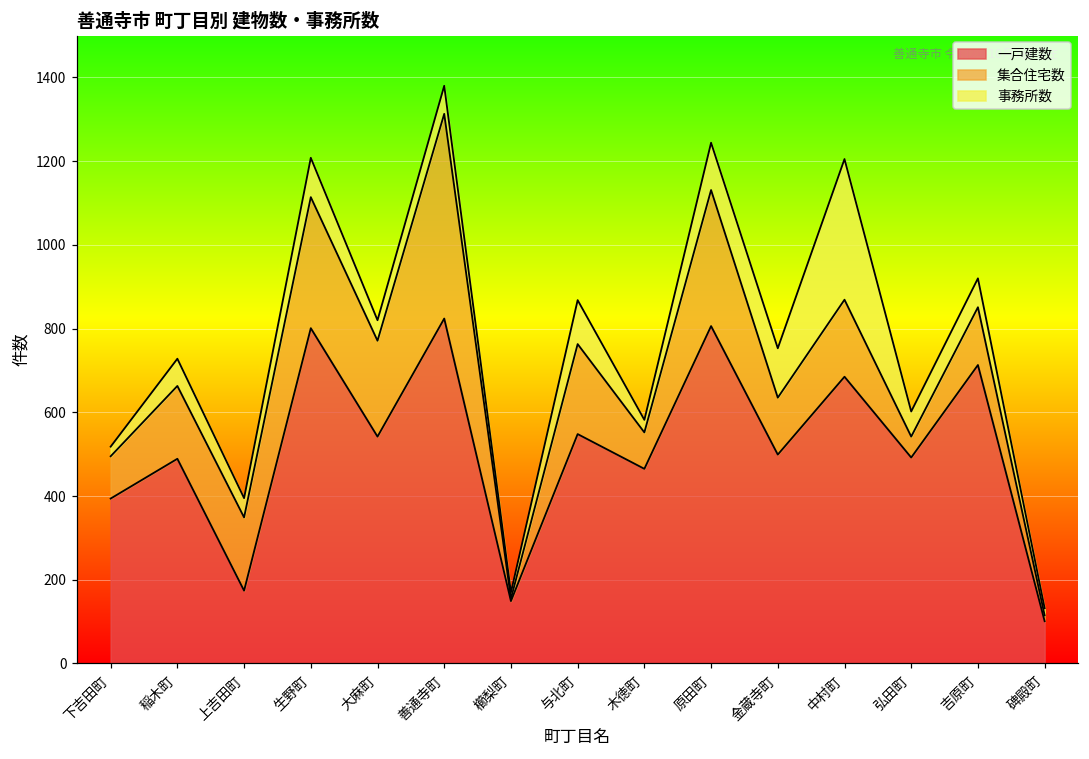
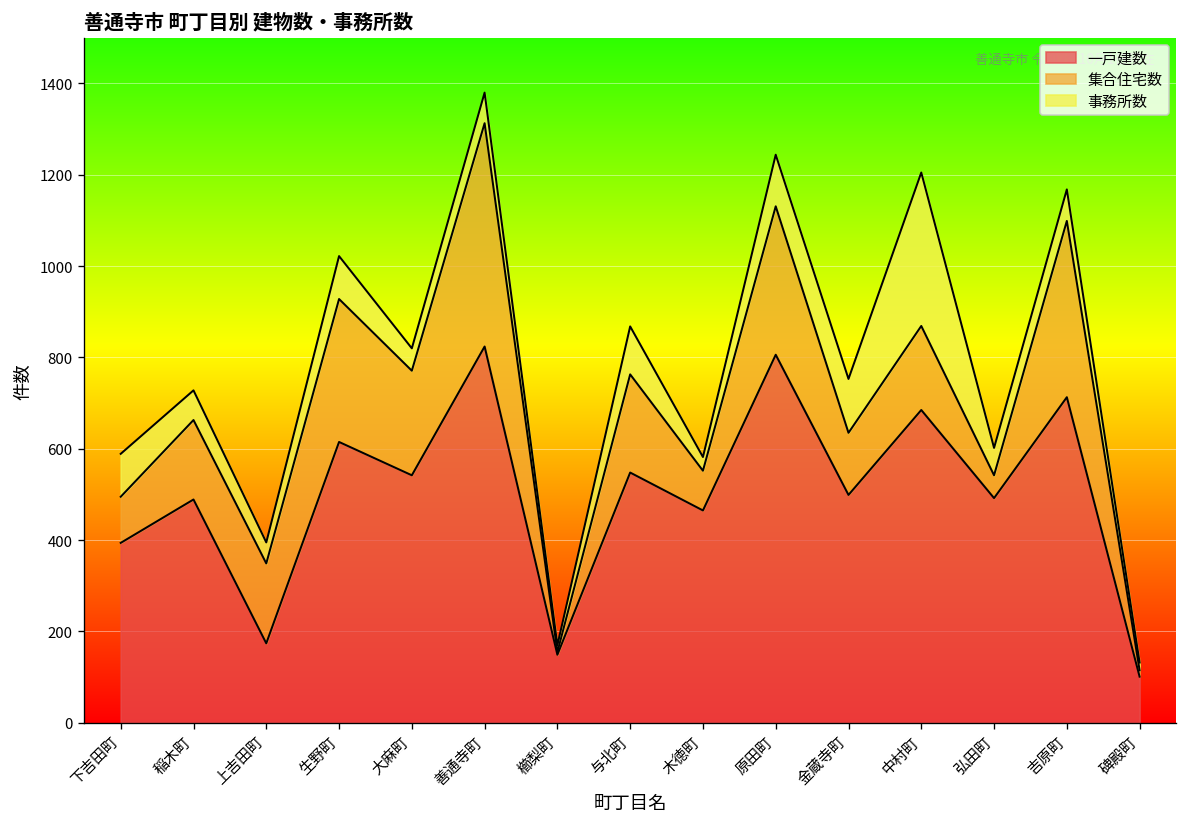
事務所数, 下吉田町: 20 -> 90
一戸建数, 生野町: 800 -> 620
集合住宅数, 吉原町: 140 -> 390
